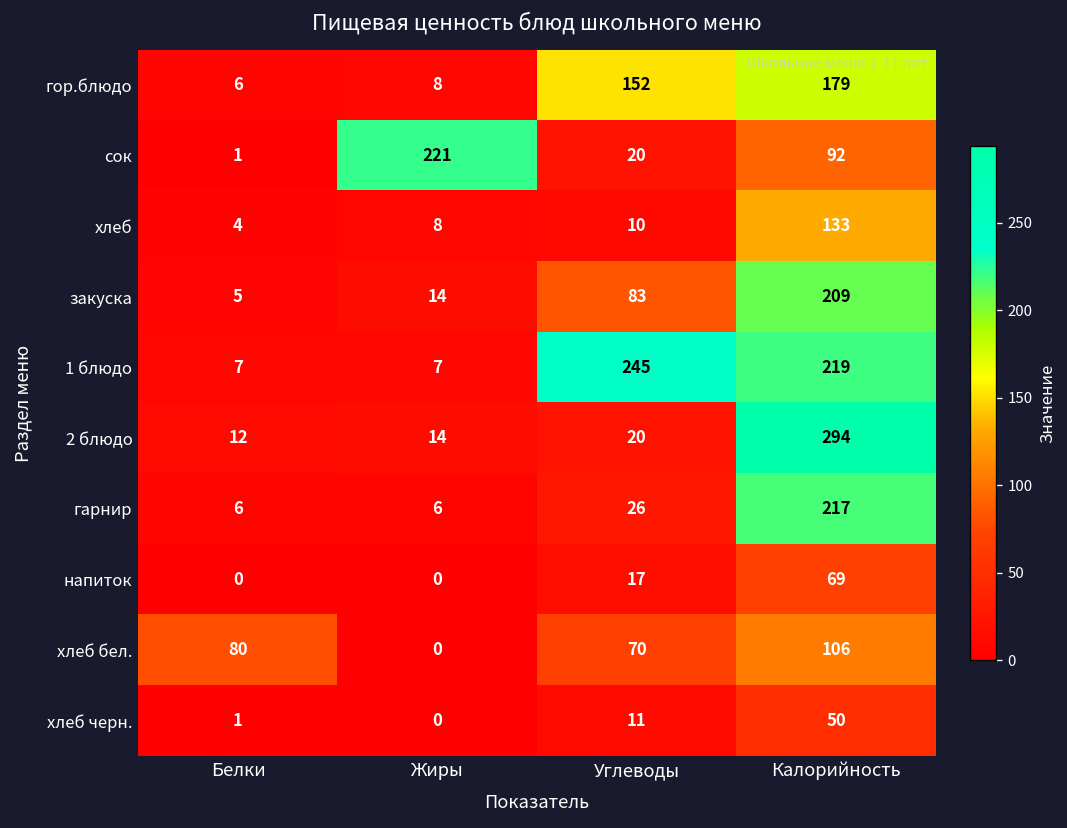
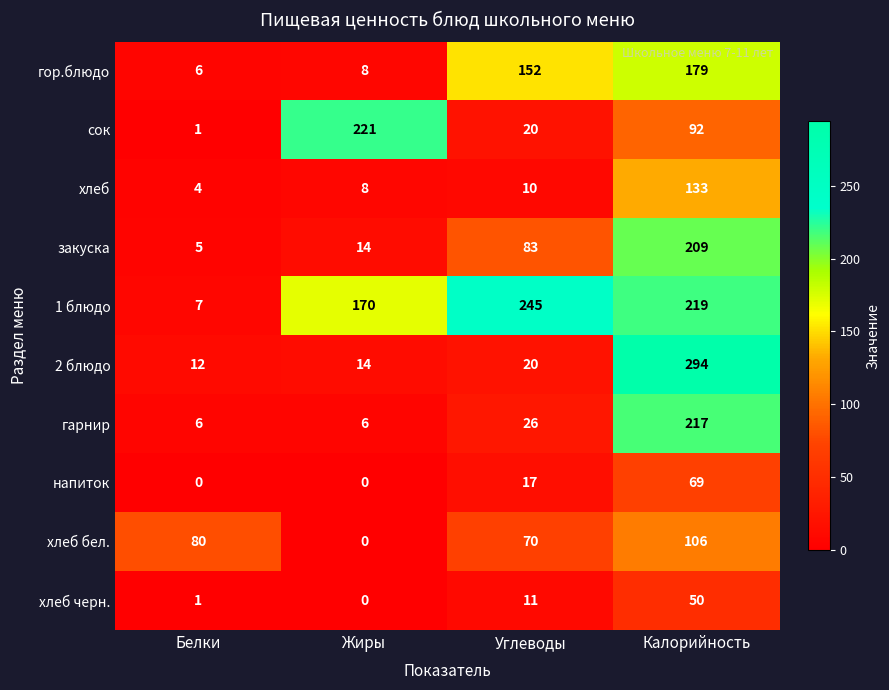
1 блюдо, Жиры: 7 -> 170
